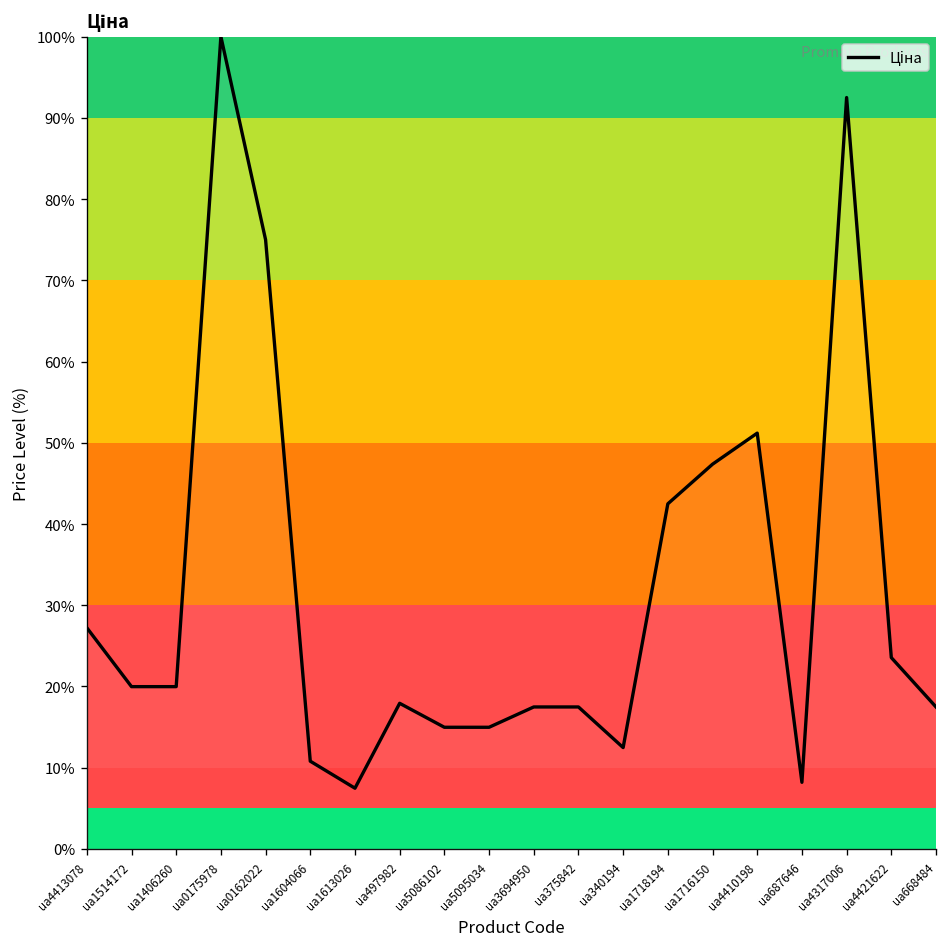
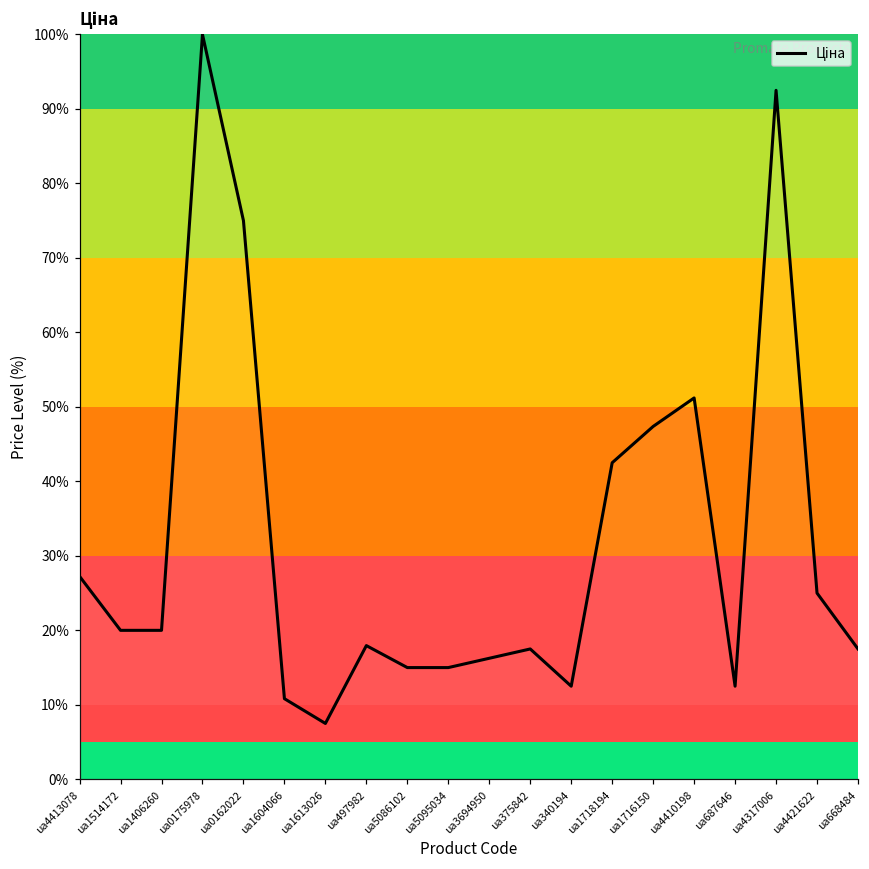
ua3694950: 17% -> 16%
ua687646: 8% -> 12%
ua4421622: 24% -> 25%
